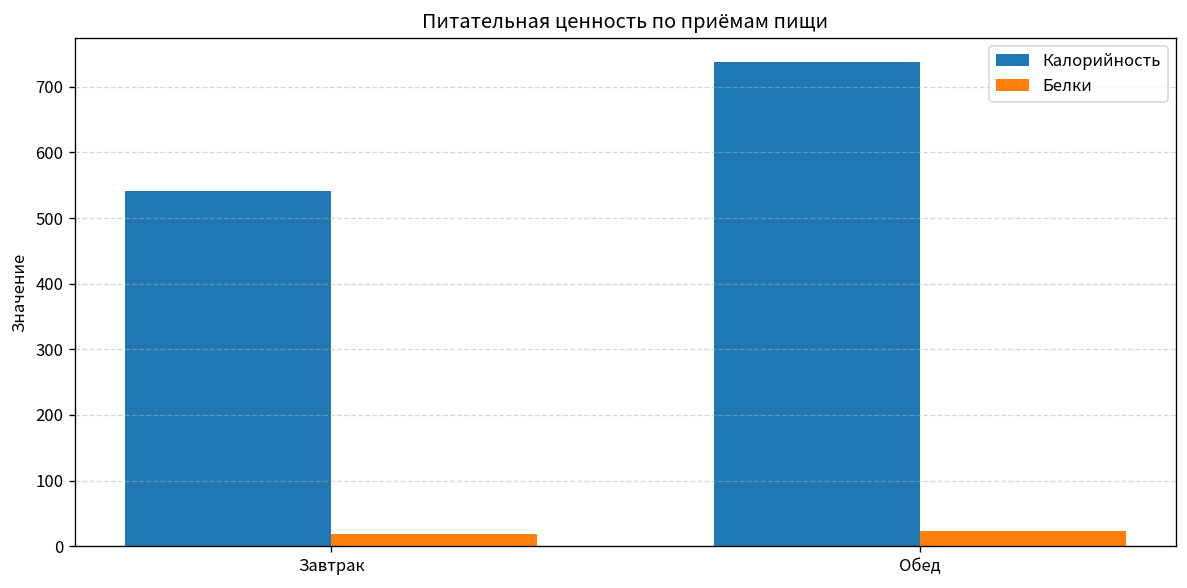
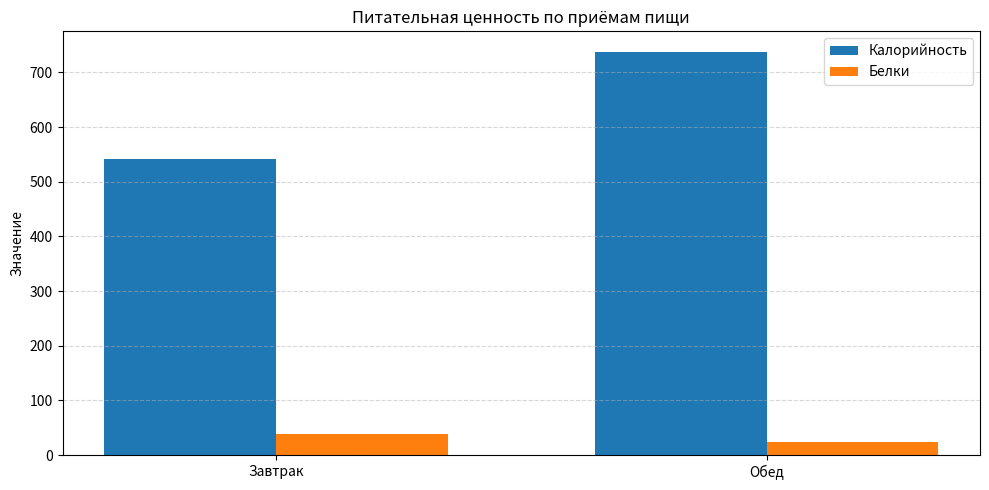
Белки, Завтрак: 20 -> 40
